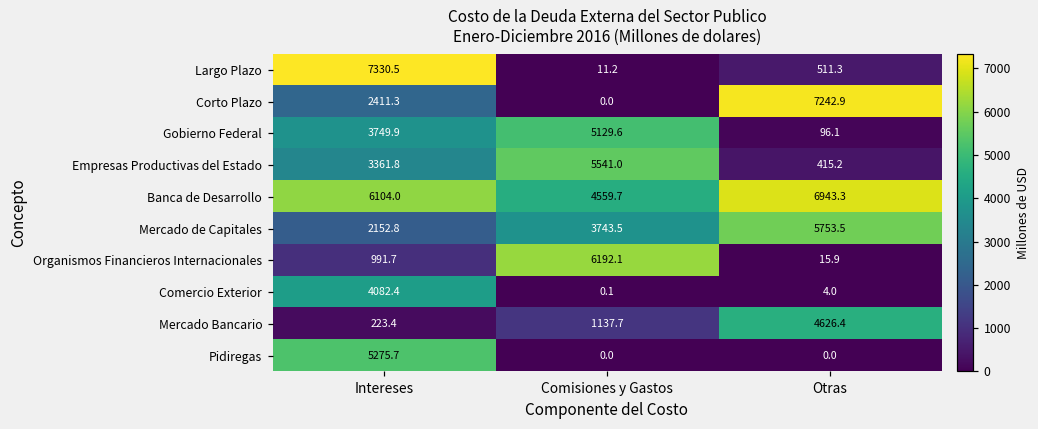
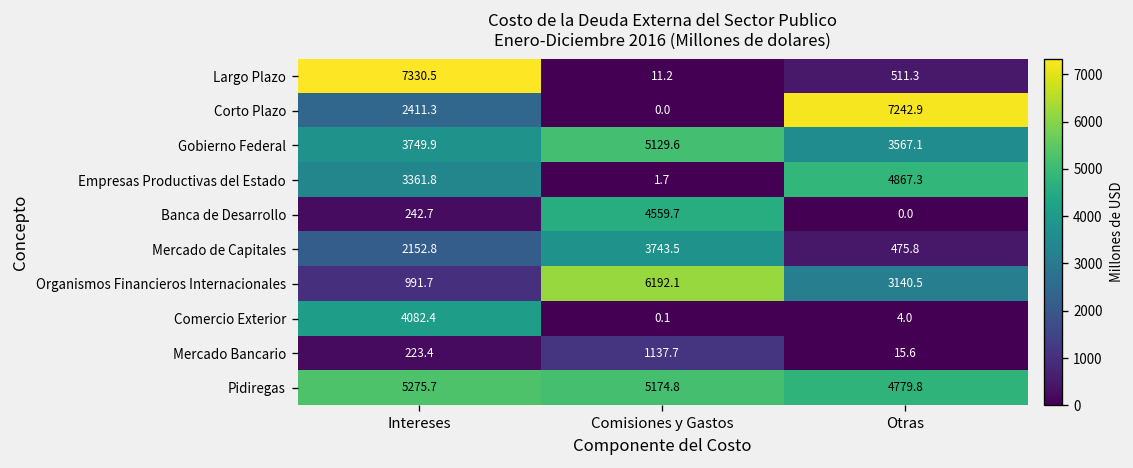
Gobierno Federal, Otras: 96.1 -> 3567.1
Empresas Productivas del Estado, Comisiones y Gastos: 5541.0 -> 1.7
Empresas Productivas del Estado, Otras: 415.2 -> 4867.3
Banca de Desarrollo, Intereses: 6104.0 -> 242.7
Banca de Desarrollo, Otras: 6943.3 -> 0.0
Mercado de Capitales, Otras: 5753.5 -> 475.8
Organismos Financieros Internacionales, Otras: 15.9 -> 3140.5
Mercado Bancario, Otras: 4626.4 -> 15.6
Pidiregas, Comisiones y Gastos: 0.0 -> 5174.8
Pidiregas, Otras: 0.0 -> 4779.8
